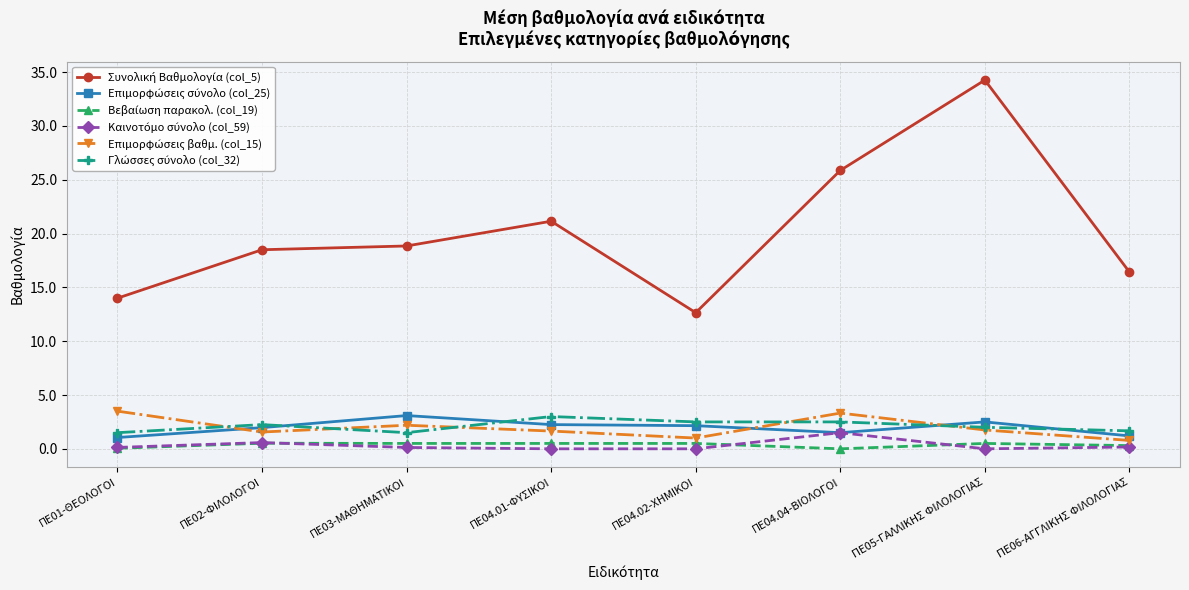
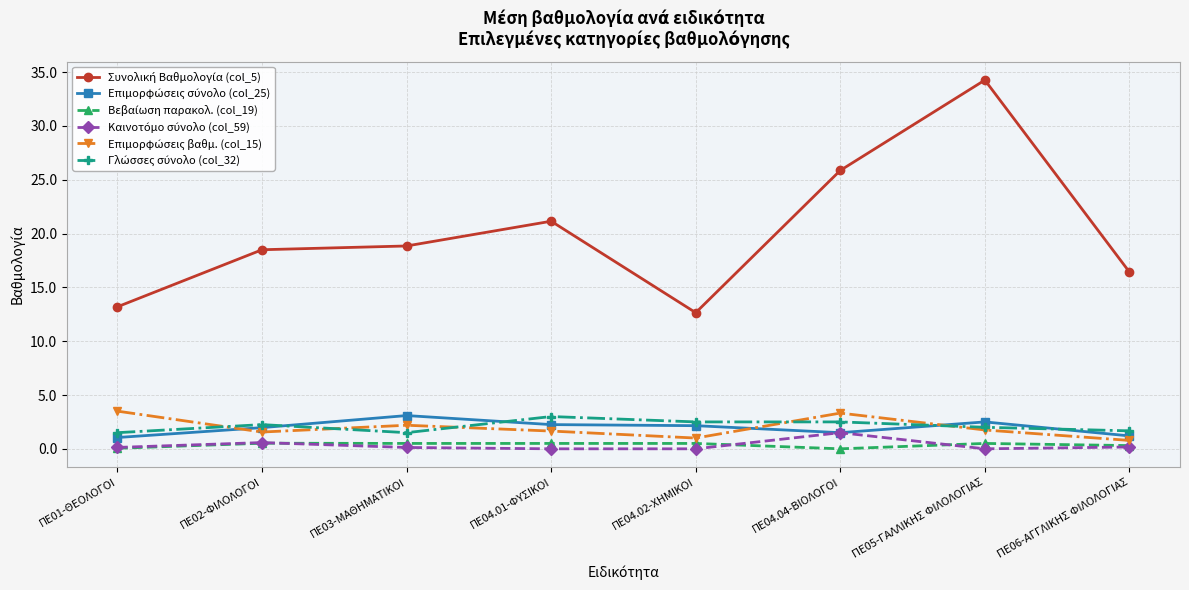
Συνολική Βαθμολογία (col_5), ΠΕ01-ΘΕΟΛΟΓΟΙ: 14.0 -> 13.2
